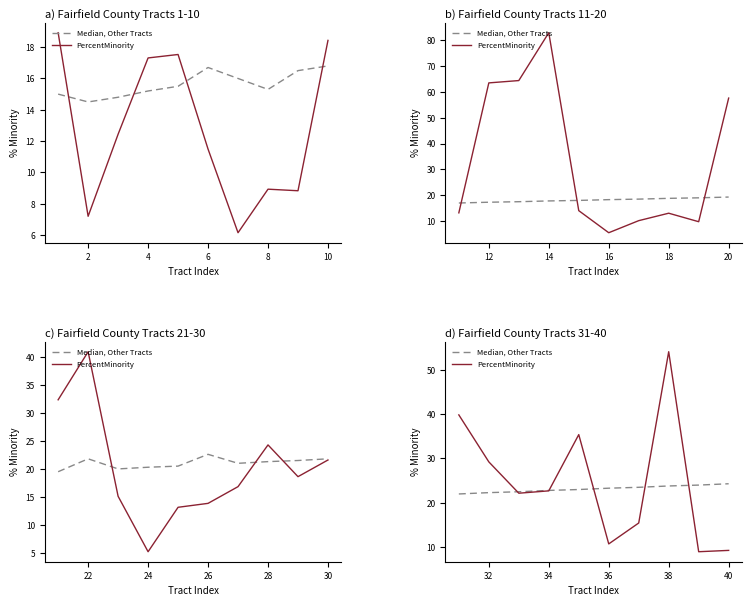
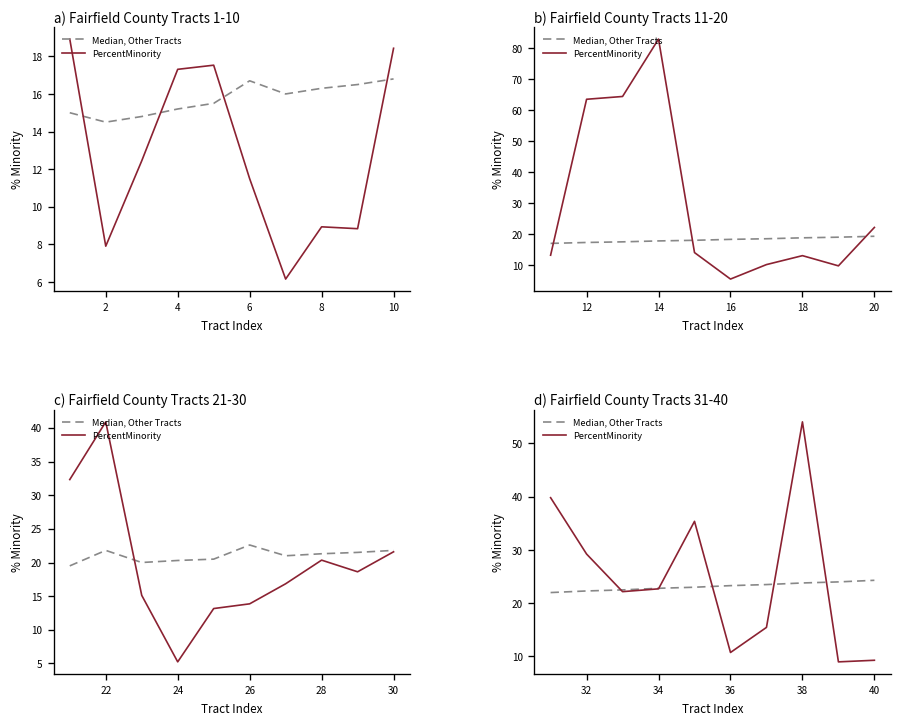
a) Fairfield County Tracts 1-10, PercentMinority, 2: 7.2 -> 7.9
a) Fairfield County Tracts 1-10, Median, Other Tracts, 8: 15.3 -> 16.3
b) Fairfield County Tracts 11-20, PercentMinority, 20: 58 -> 22
c) Fairfield County Tracts 21-30, PercentMinority, 28: 24 -> 20
